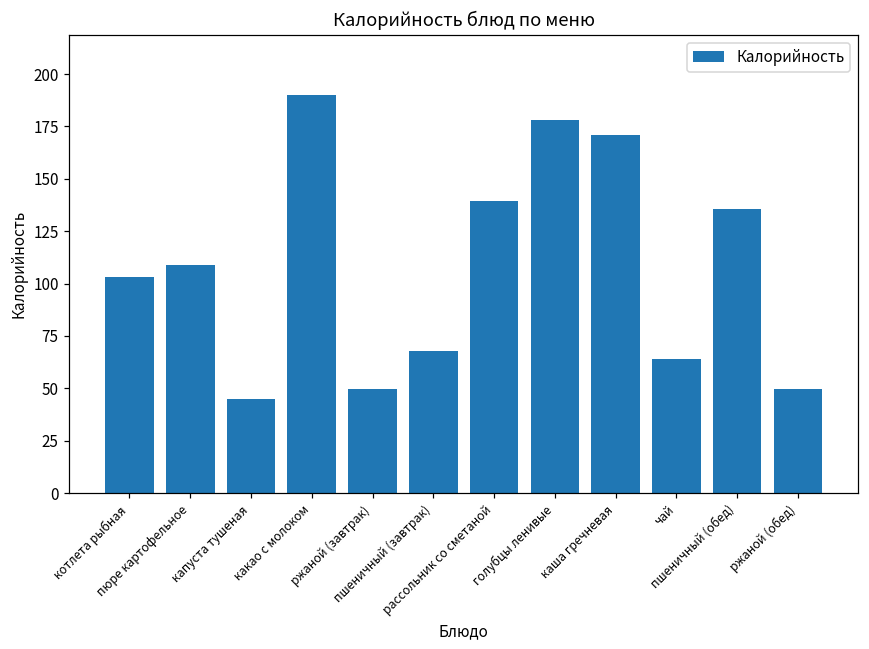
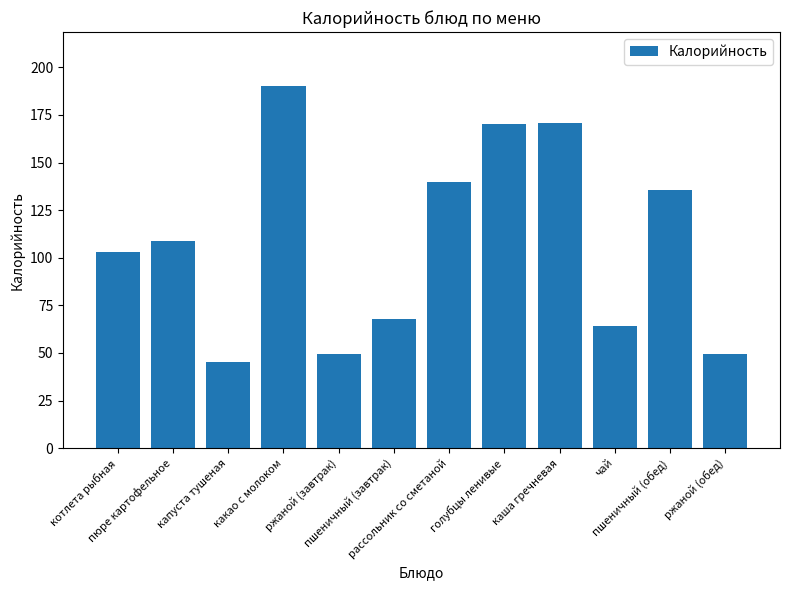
голубцы ленивые: 178 -> 170
